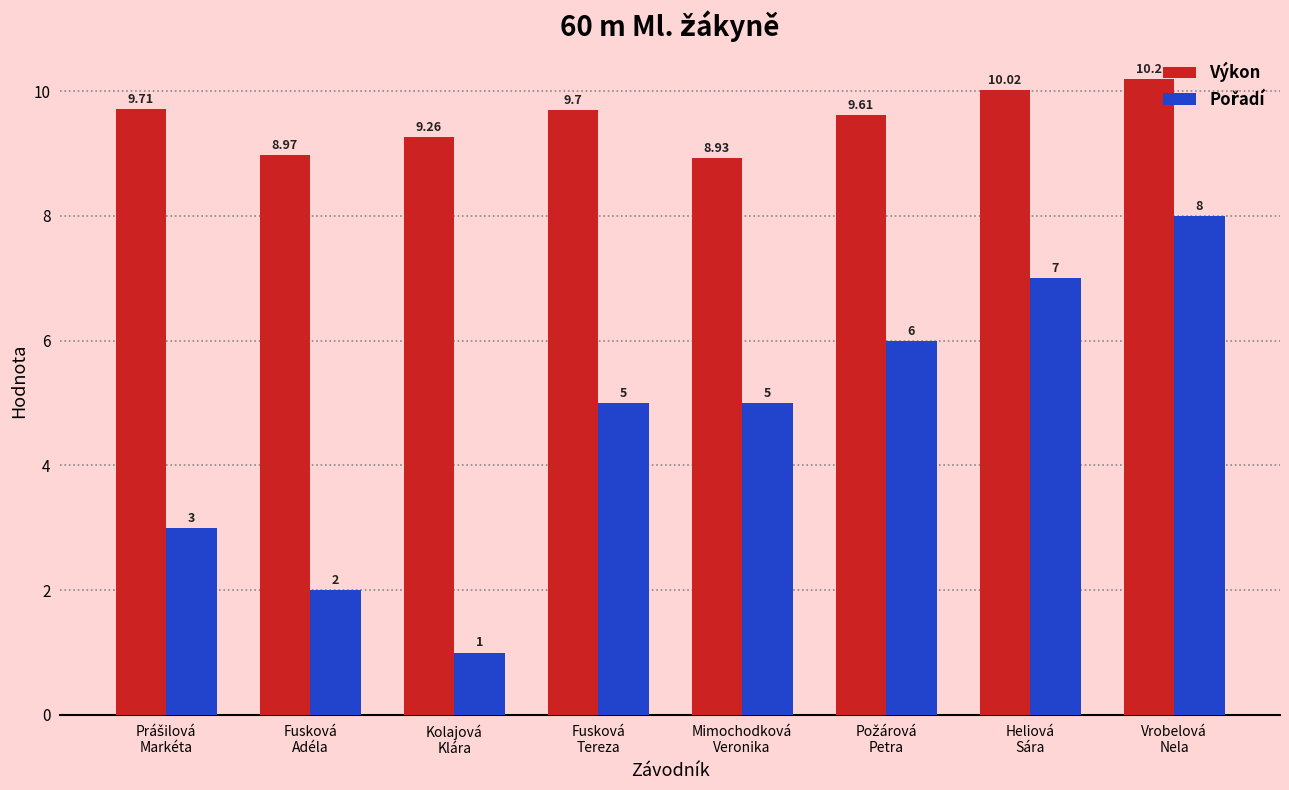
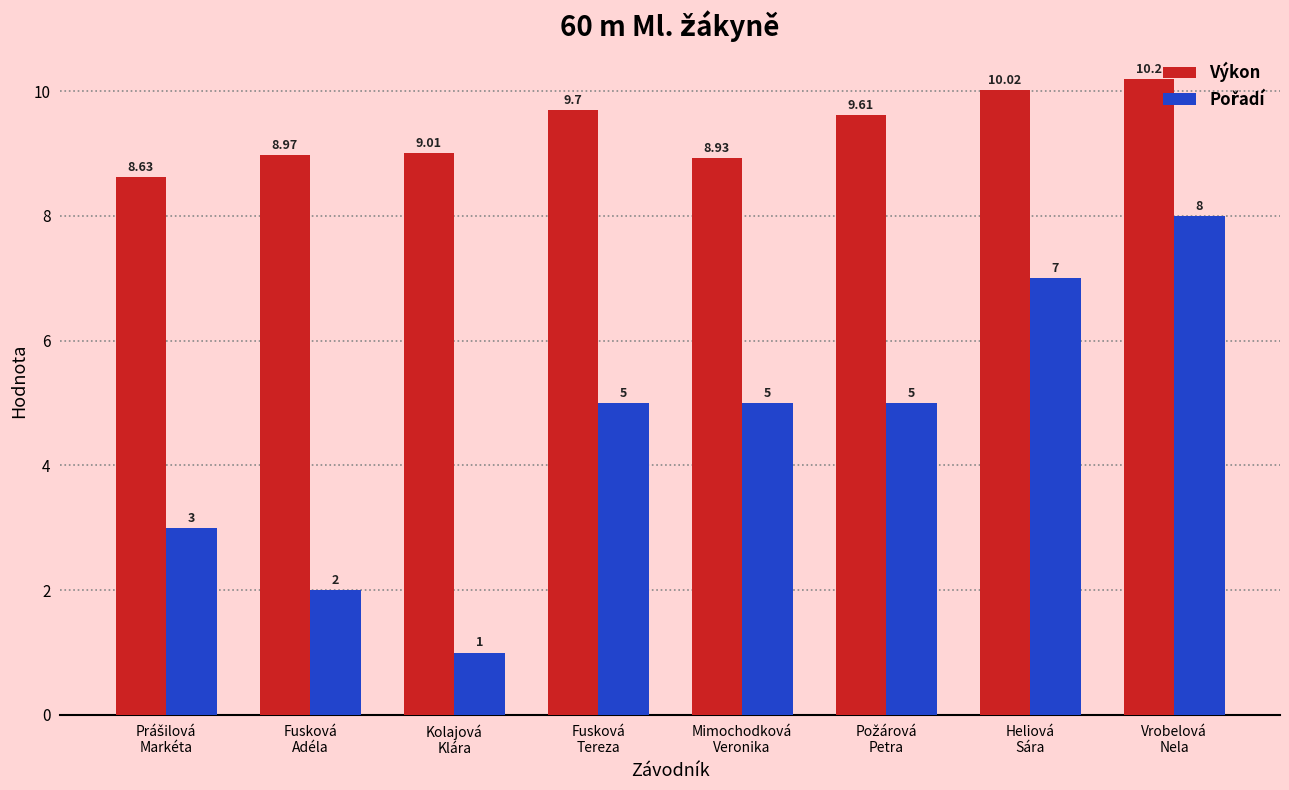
Výkon, Prášilová Markéta: 9.71 -> 8.63
Výkon, Kolajová Klára: 9.26 -> 9.01
Pořadí, Požárová Petra: 6 -> 5
